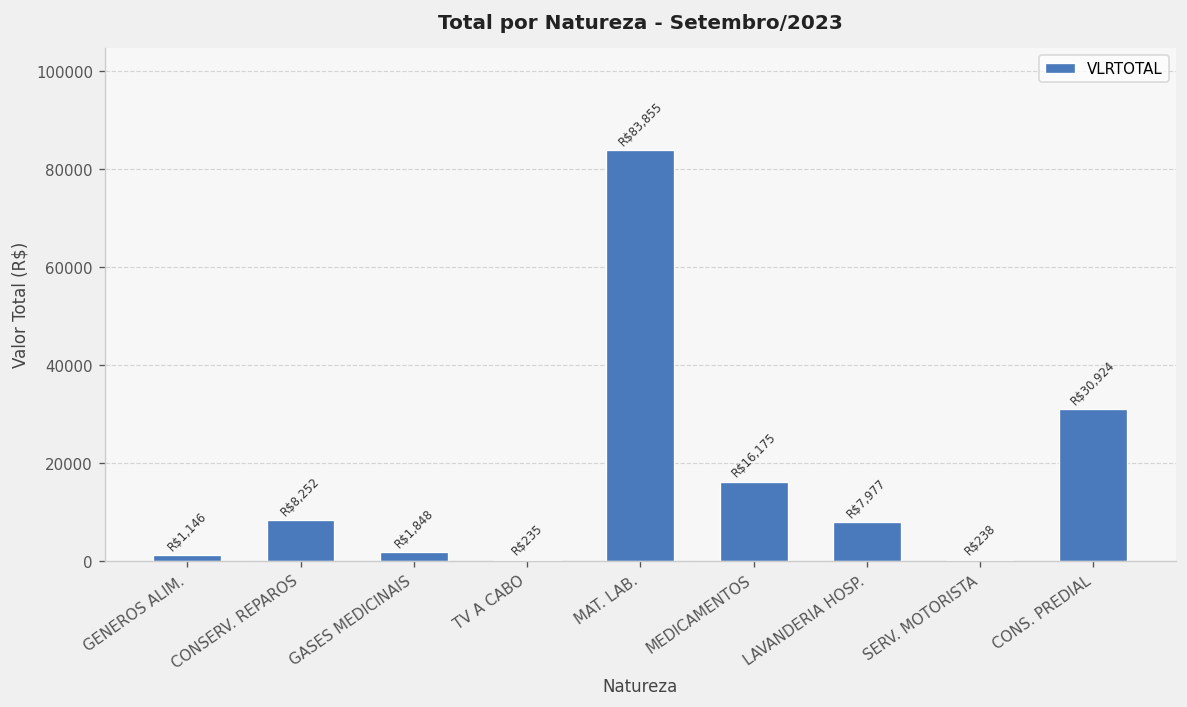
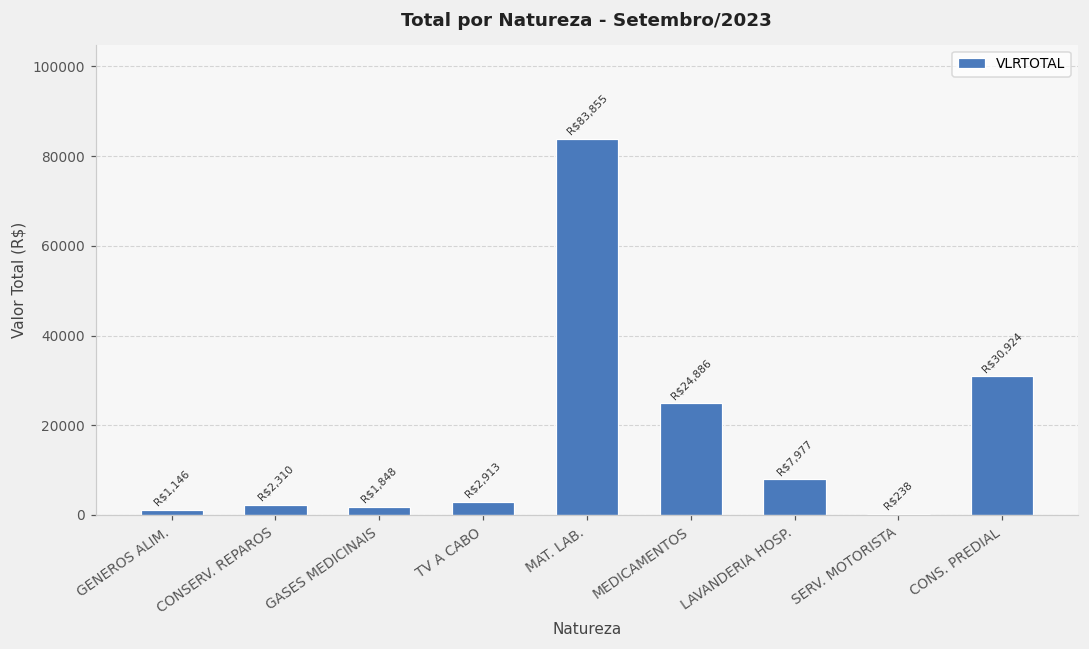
CONSERV. REPAROS: $8,252 -> $2,310
TV A CABO: $235 -> $2,913
MEDICAMENTOS: $16,175 -> $24,886
